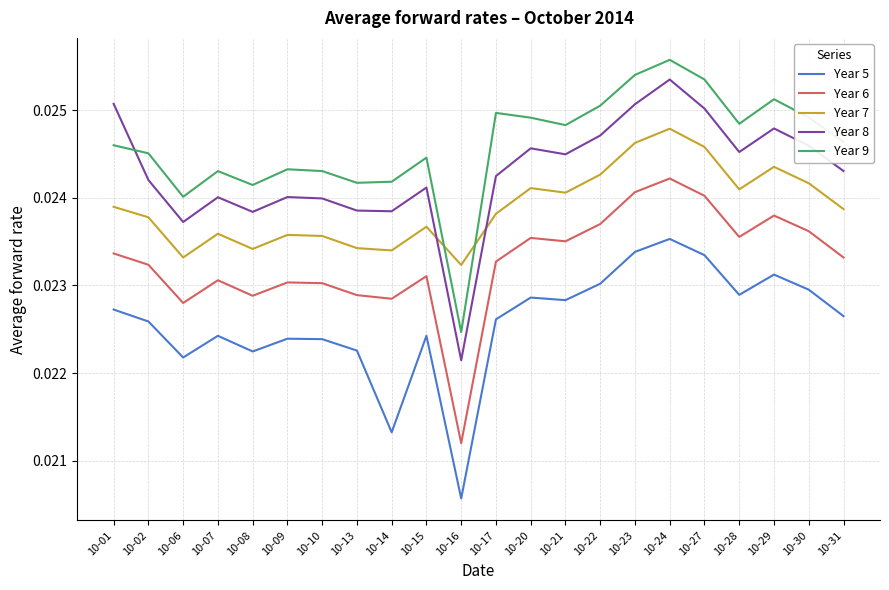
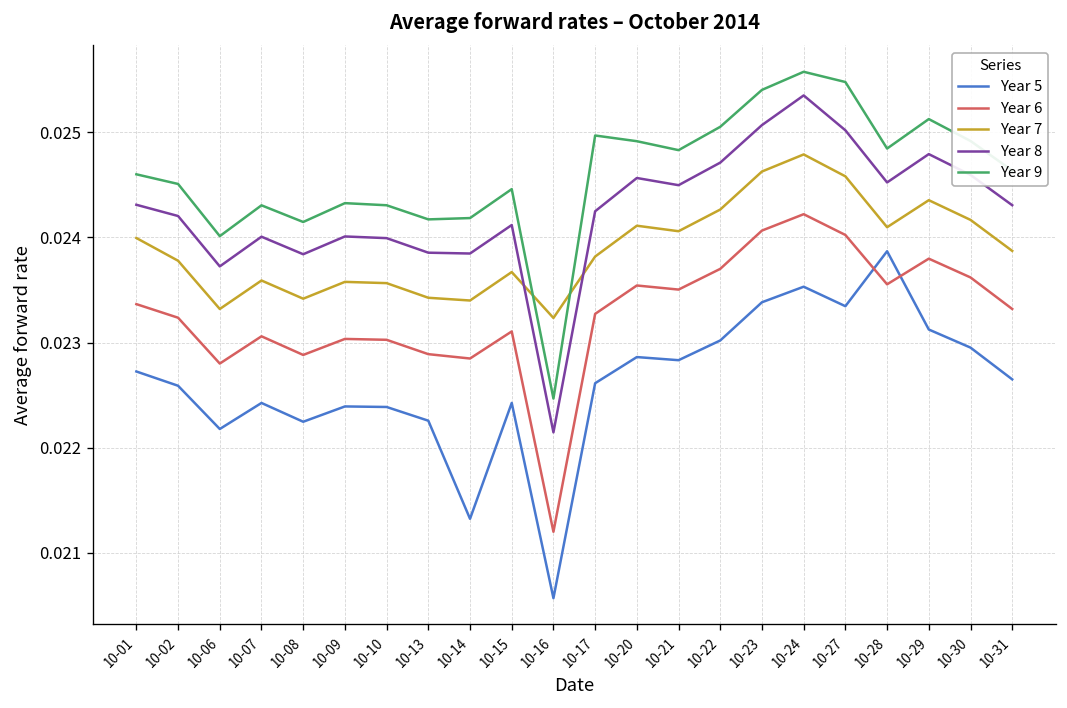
Year 7, 10-01: 0.0239 -> 0.0240
Year 8, 10-01: 0.0251 -> 0.0243
Year 9, 10-27: 0.0254 -> 0.0255
Year 5, 10-28: 0.0229 -> 0.0239
